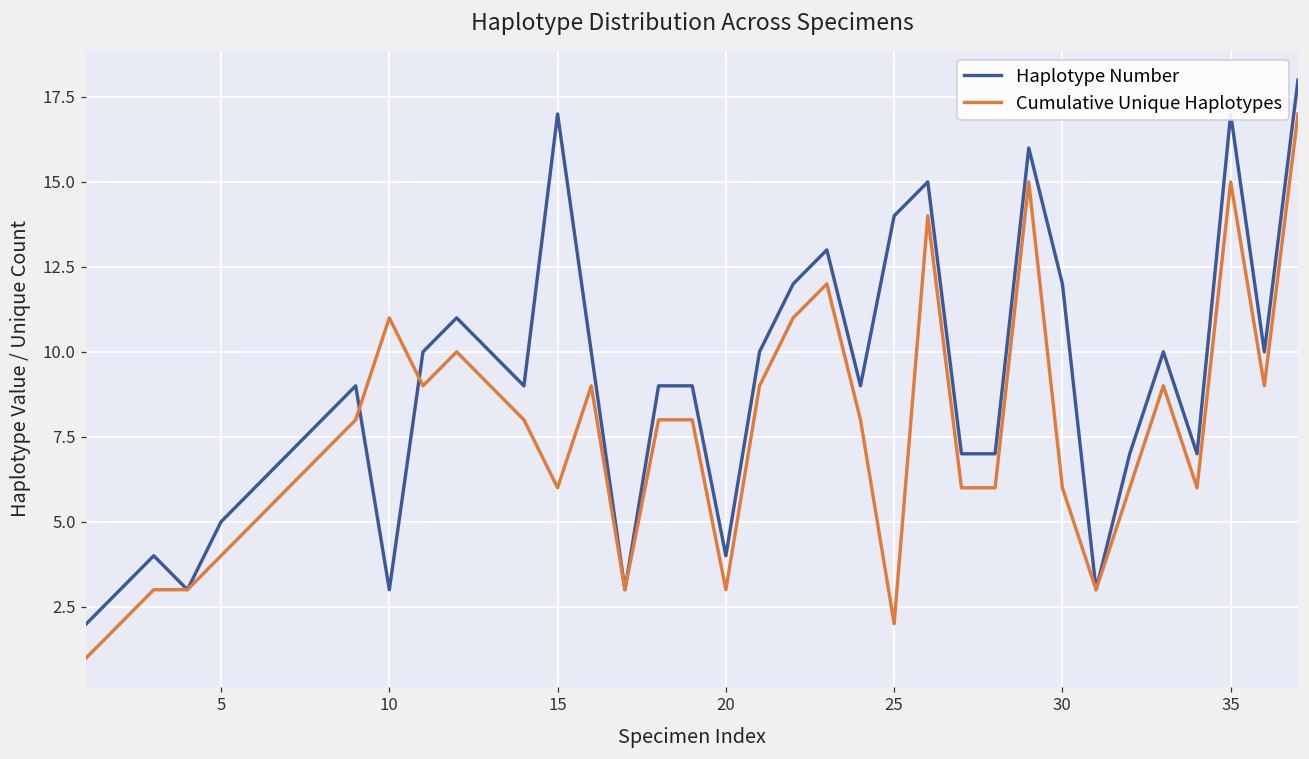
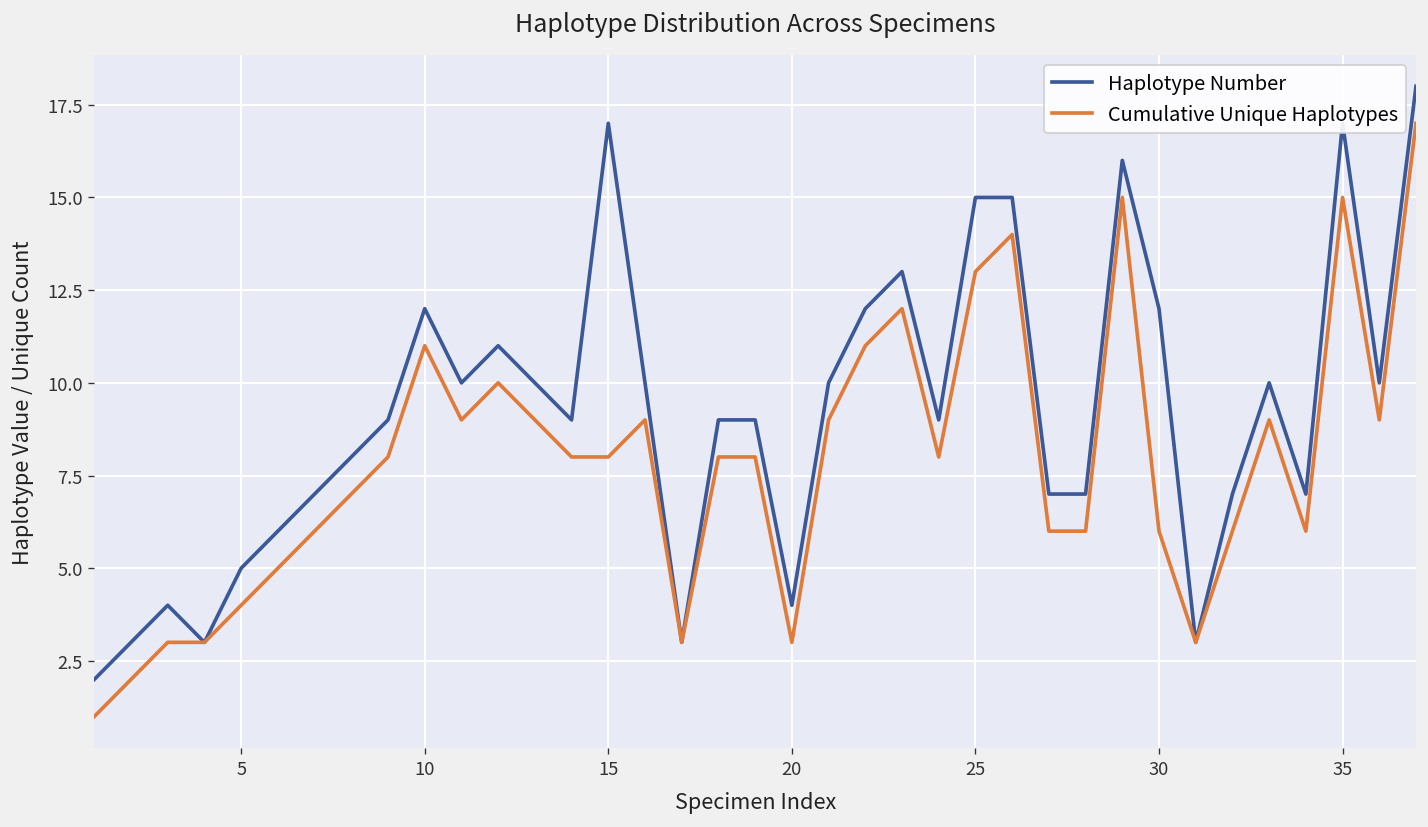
Haplotype Number, 10: 3 -> 12
Cumulative Unique Haplotypes, 15: 6 -> 8
Haplotype Number, 25: 14 -> 15
Cumulative Unique Haplotypes, 25: 2 -> 13
